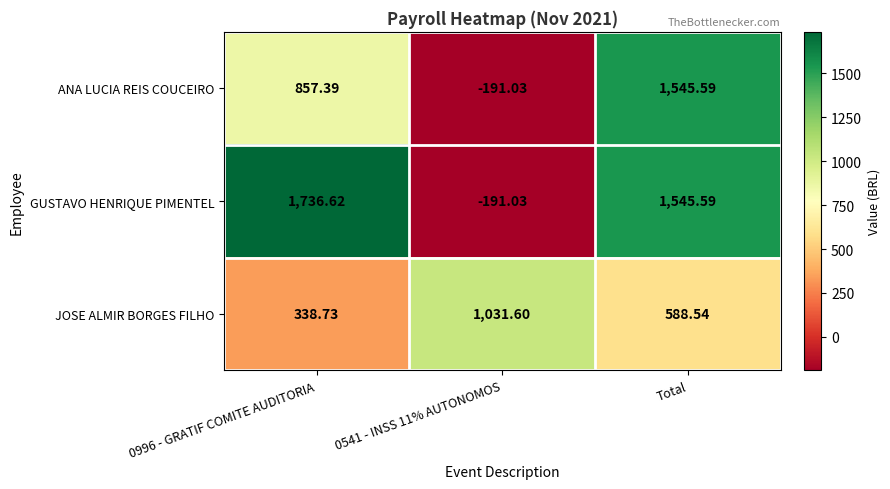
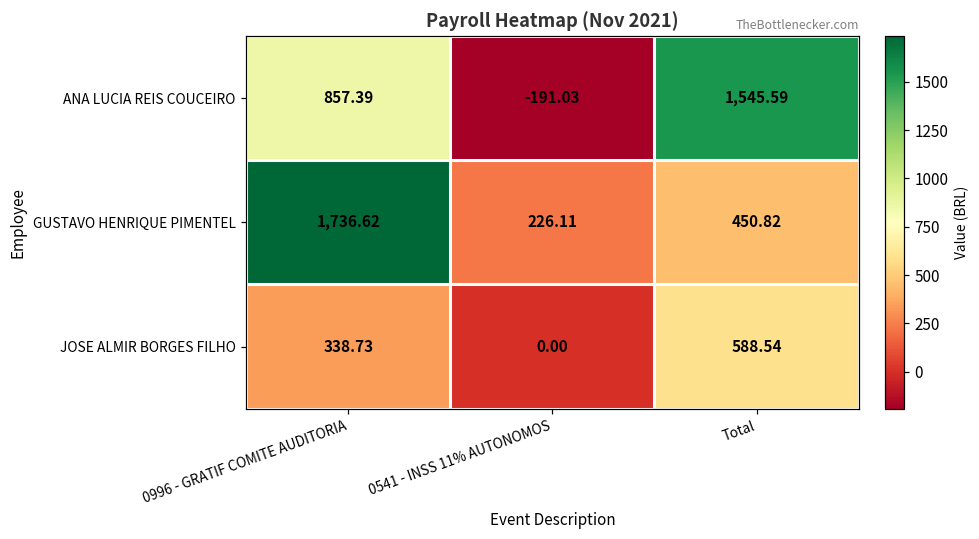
GUSTAVO HENRIQUE PIMENTEL, 0541 - INSS 11% AUTONOMOS: -191.03 -> 226.11
GUSTAVO HENRIQUE PIMENTEL, Total: 1,545.59 -> 450.82
JOSE ALMIR BORGES FILHO, 0541 - INSS 11% AUTONOMOS: 1,031.60 -> 0.00
